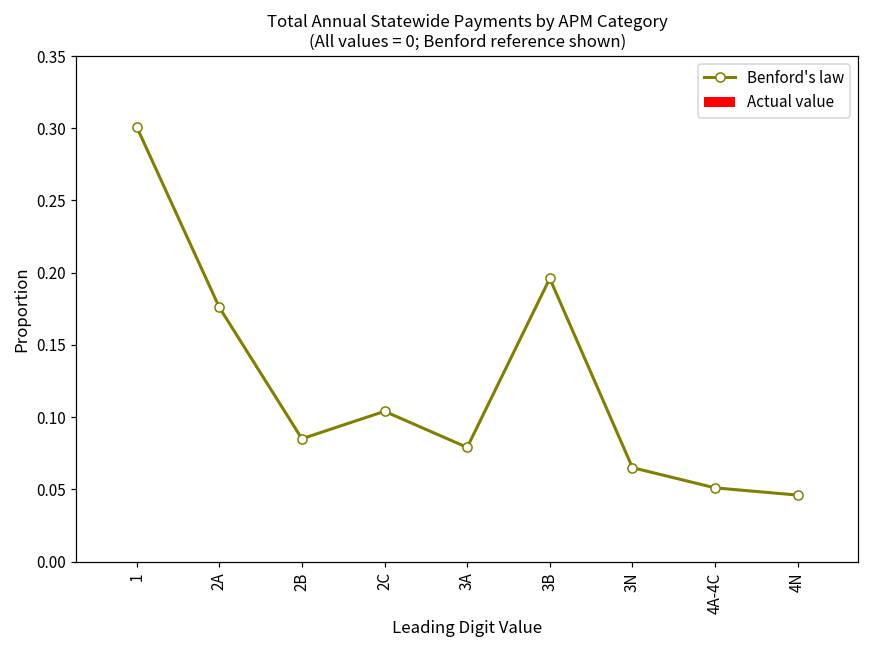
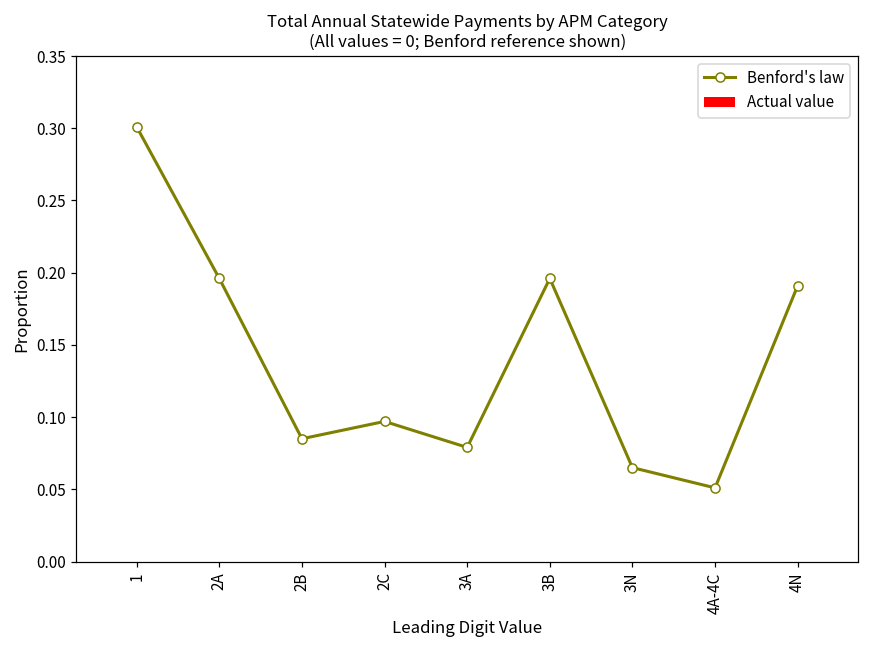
Benford's law, 2A: 0.176 -> 0.196
Benford's law, 2C: 0.104 -> 0.097
Benford's law, 4N: 0.046 -> 0.191
